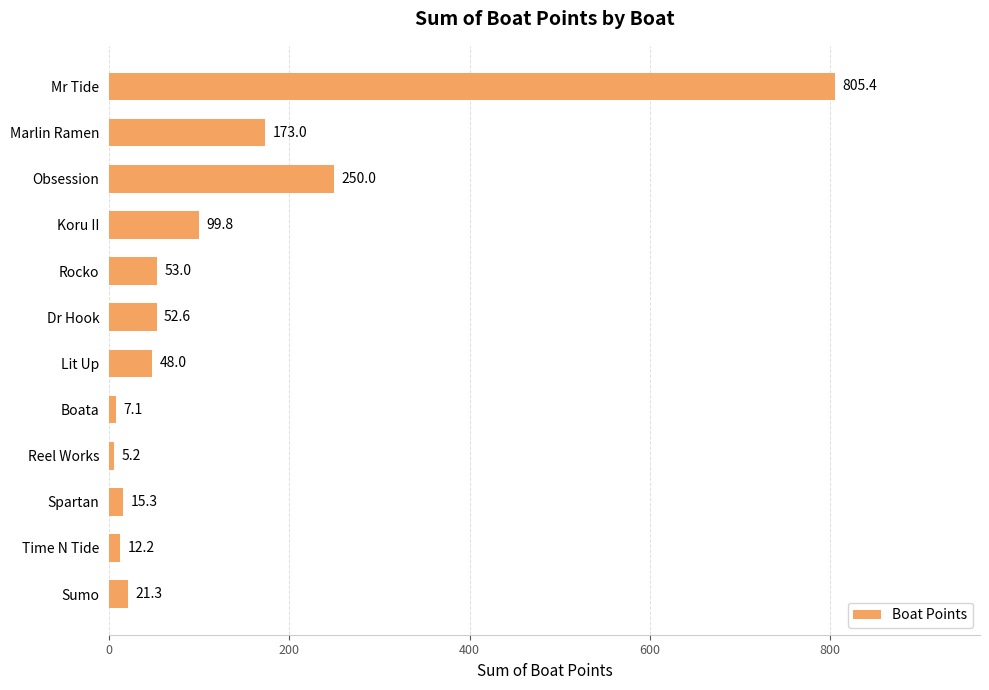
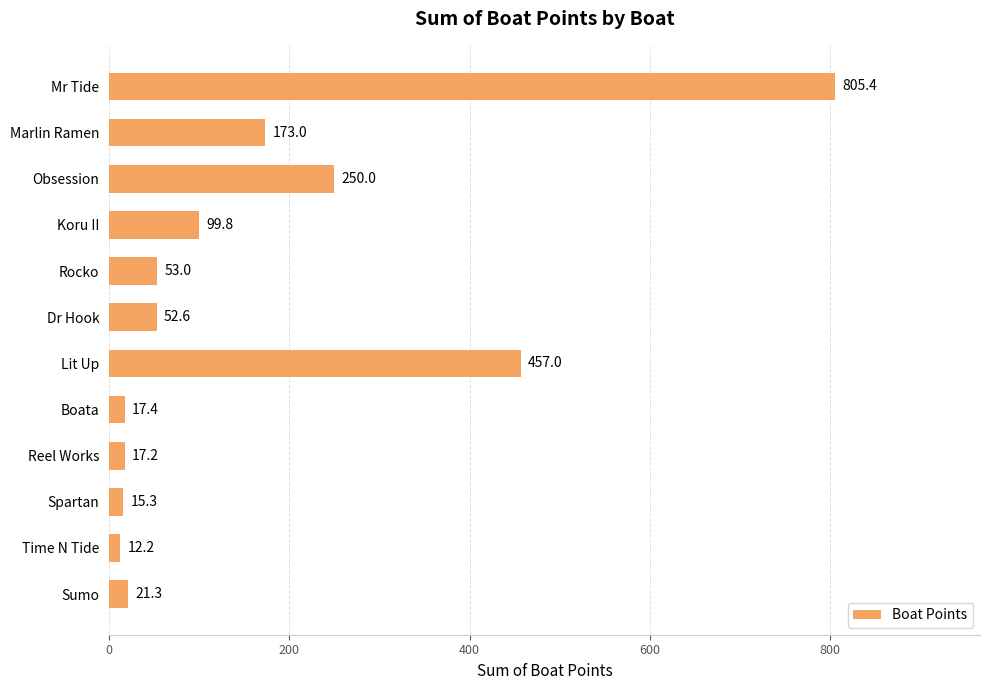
Lit Up: 48.0 -> 457.0
Boata: 7.1 -> 17.4
Reel Works: 5.2 -> 17.2
